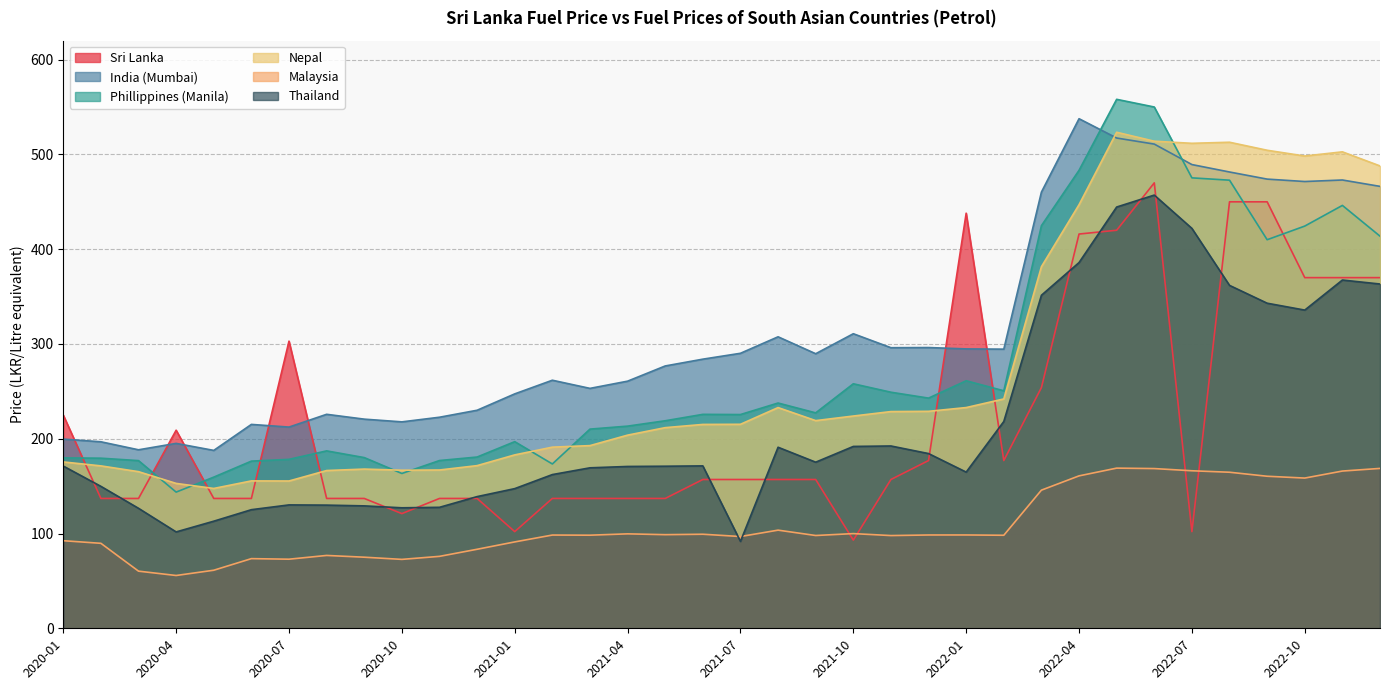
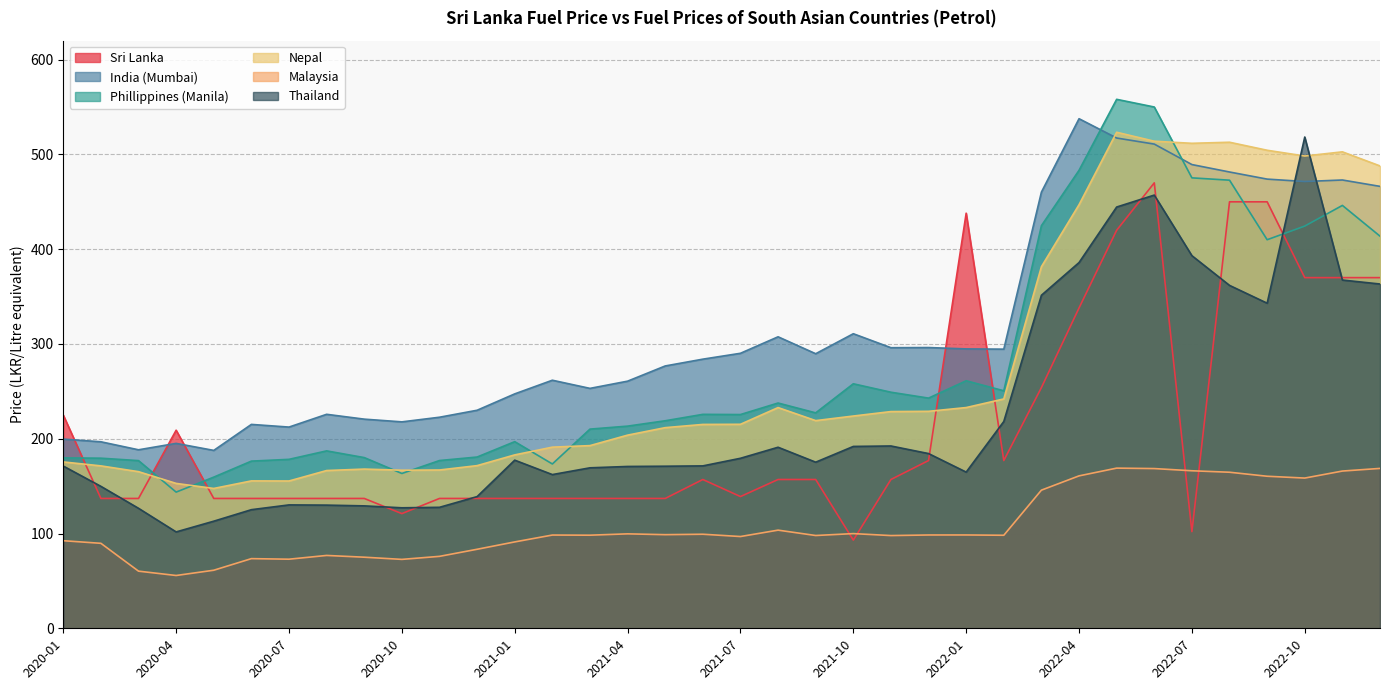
Sri Lanka, 2020-07: 300 -> 140
Sri Lanka, 2021-01: 100 -> 140
Thailand, 2021-01: 150 -> 180
Sri Lanka, 2021-07: 160 -> 140
Thailand, 2021-07: 90 -> 180
Sri Lanka, 2022-04: 420 -> 340
Thailand, 2022-07: 420 -> 390
Thailand, 2022-10: 340 -> 520
